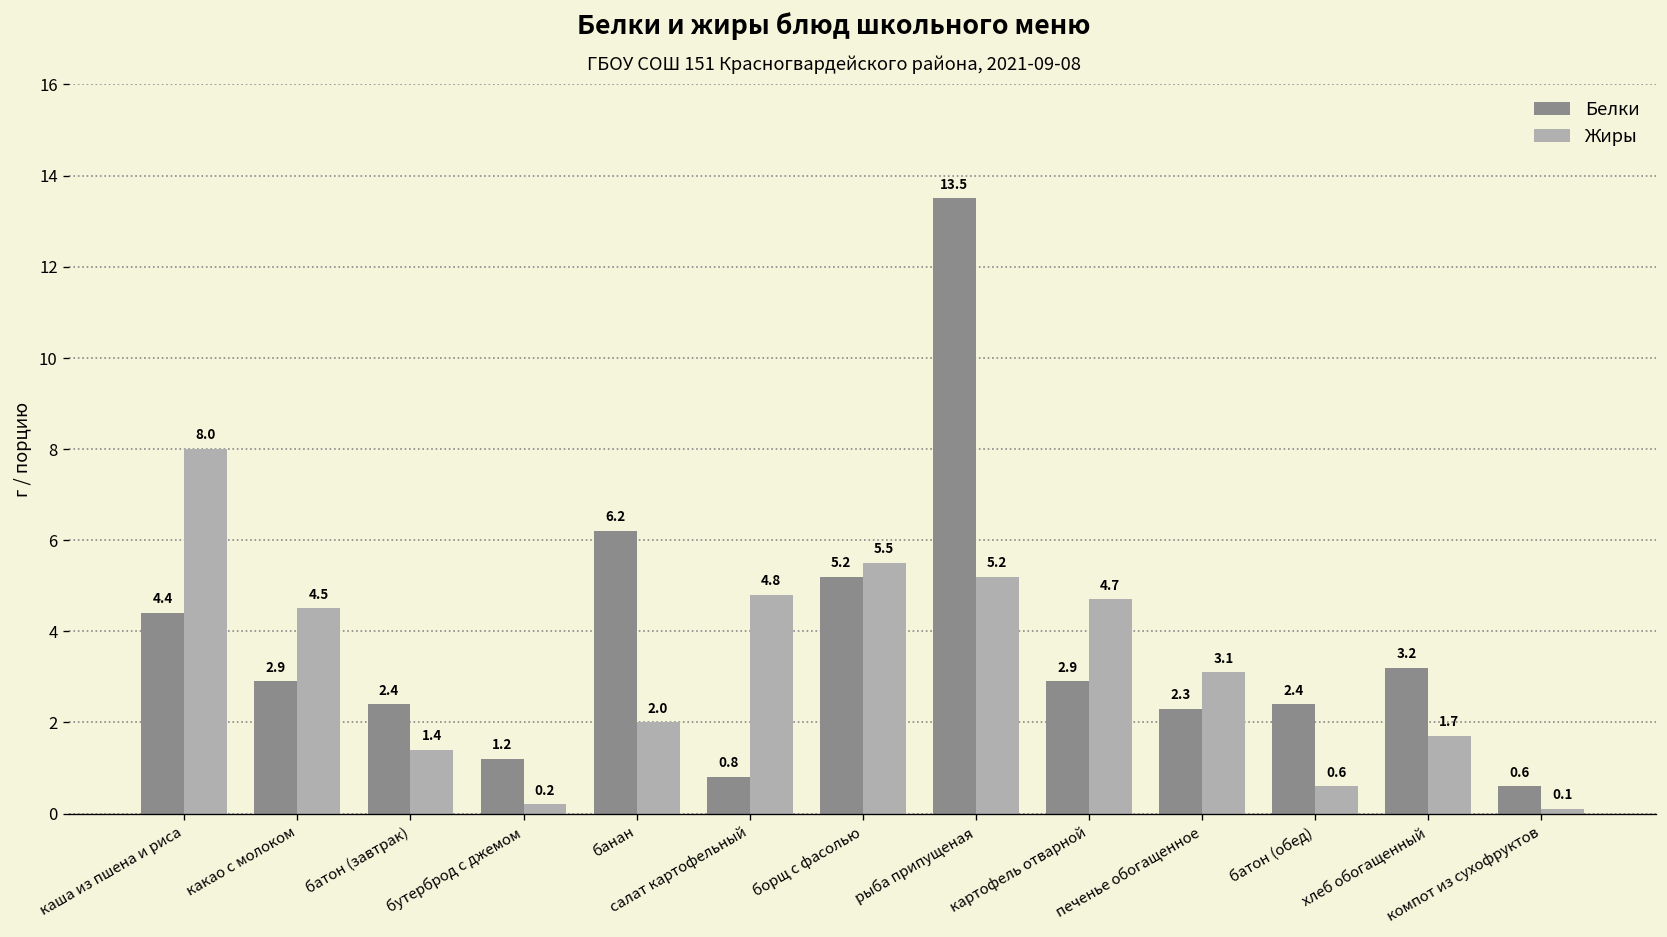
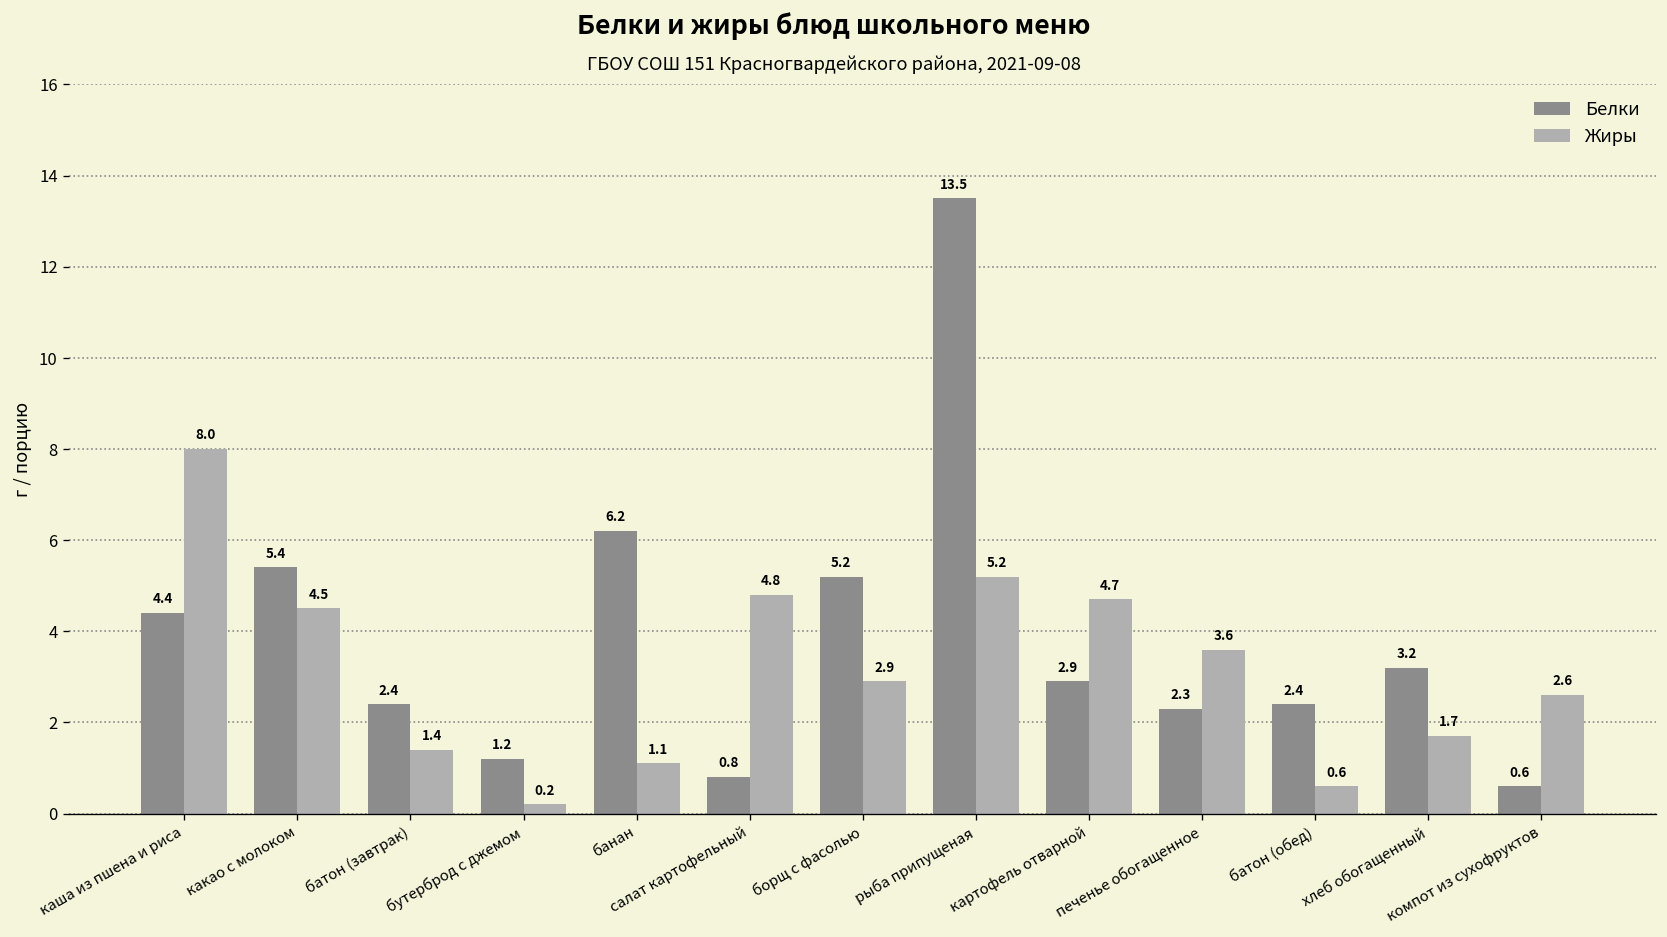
Белки, какао с молоком: 2.9 -> 5.4
Жиры, банан: 2.0 -> 1.1
Жиры, борщ с фасолью: 5.5 -> 2.9
Жиры, печенье обогащенное: 3.1 -> 3.6
Жиры, компот из сухофруктов: 0.1 -> 2.6
